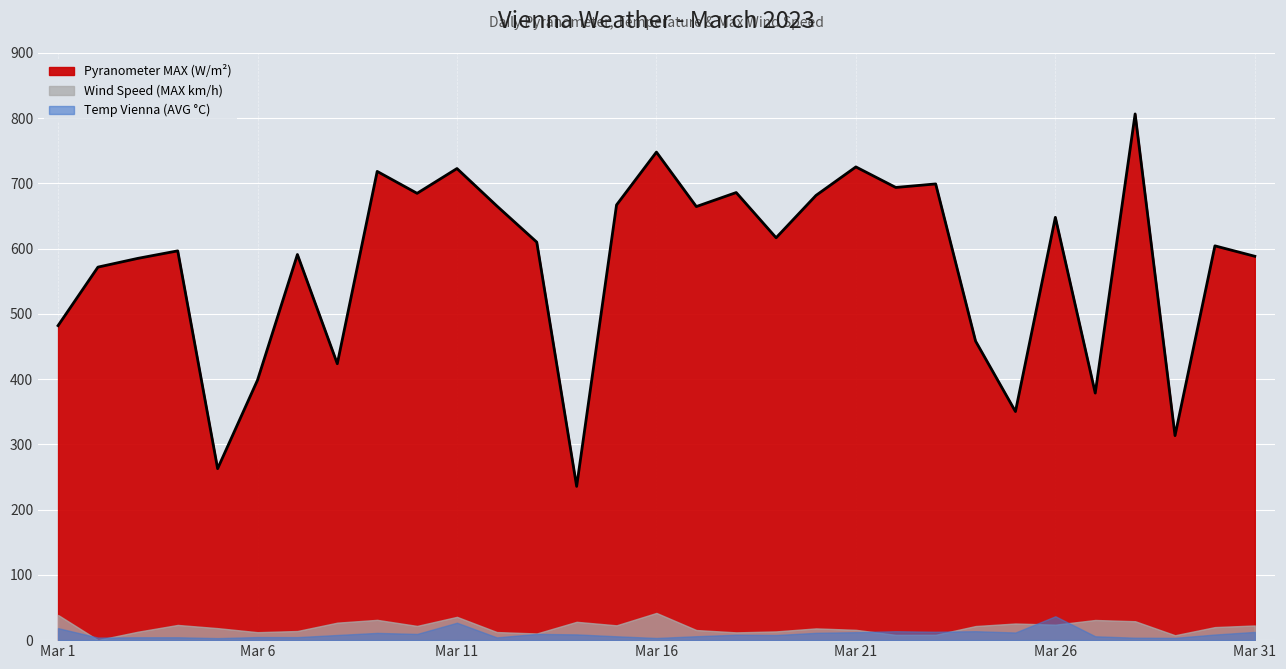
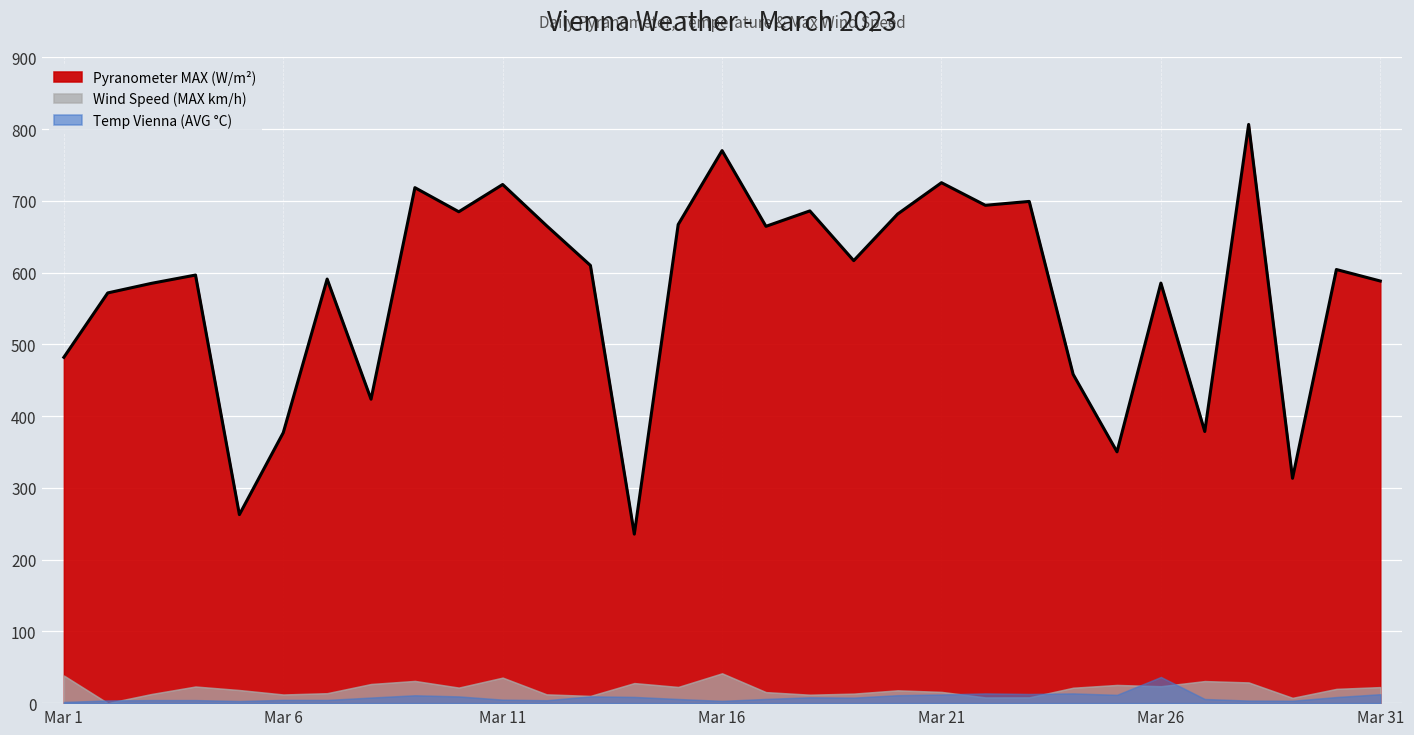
Temp Vienna (AVG °C), Mar 1: 20 -> 0
Pyranometer MAX (W/m²), Mar 6: 400 -> 380
Temp Vienna (AVG °C), Mar 11: 30 -> 10
Pyranometer MAX (W/m²), Mar 16: 750 -> 770
Pyranometer MAX (W/m²), Mar 26: 650 -> 590
